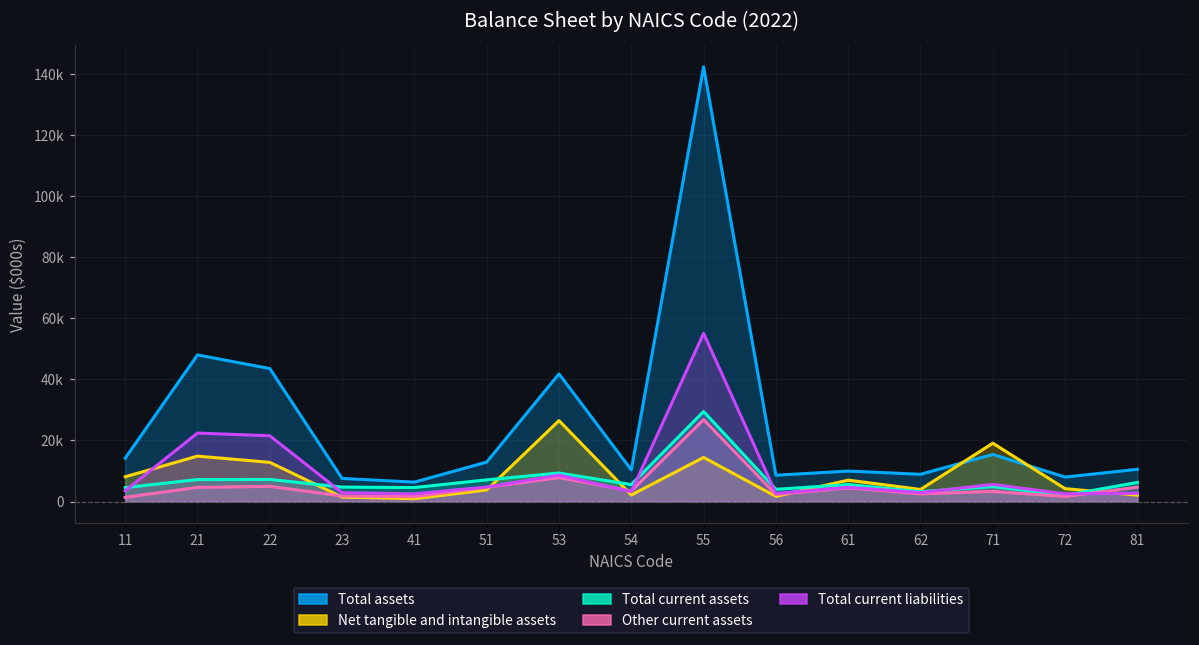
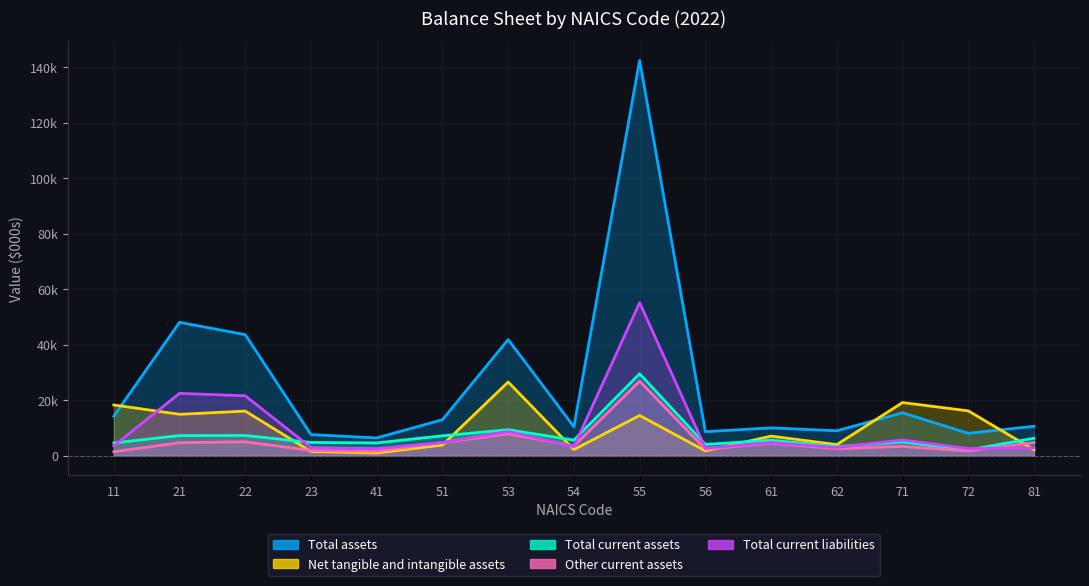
Net tangible and intangible assets, 11: 8000 -> 18000
Net tangible and intangible assets, 22: 13000 -> 16000
Net tangible and intangible assets, 72: 4000 -> 16000
